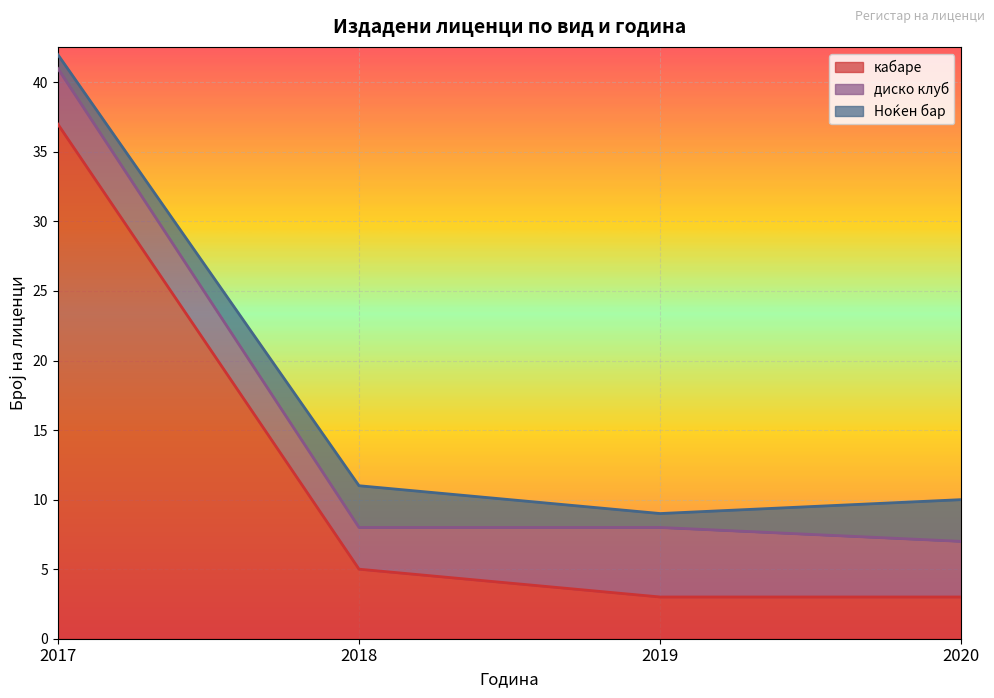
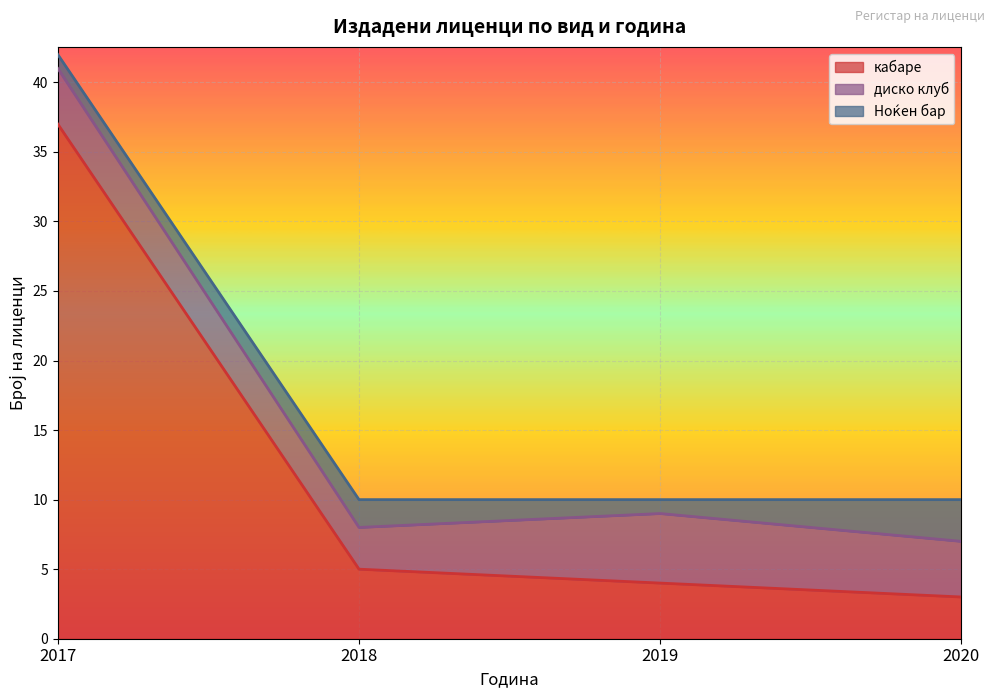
Ноќен бар, 2018: 3 -> 2
кабаре, 2019: 3 -> 4
